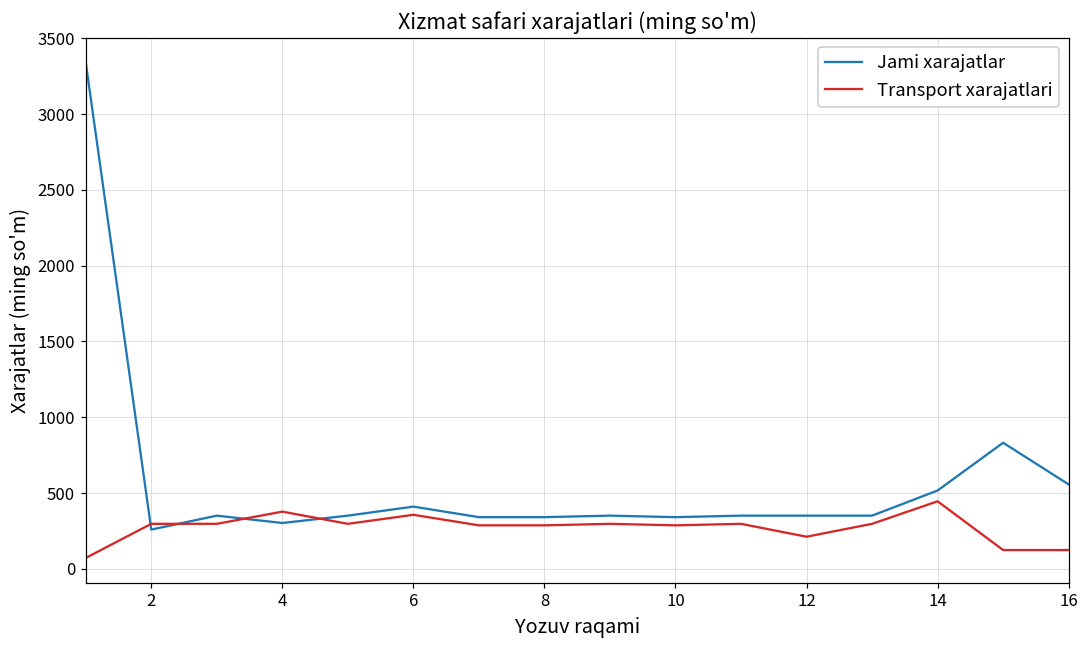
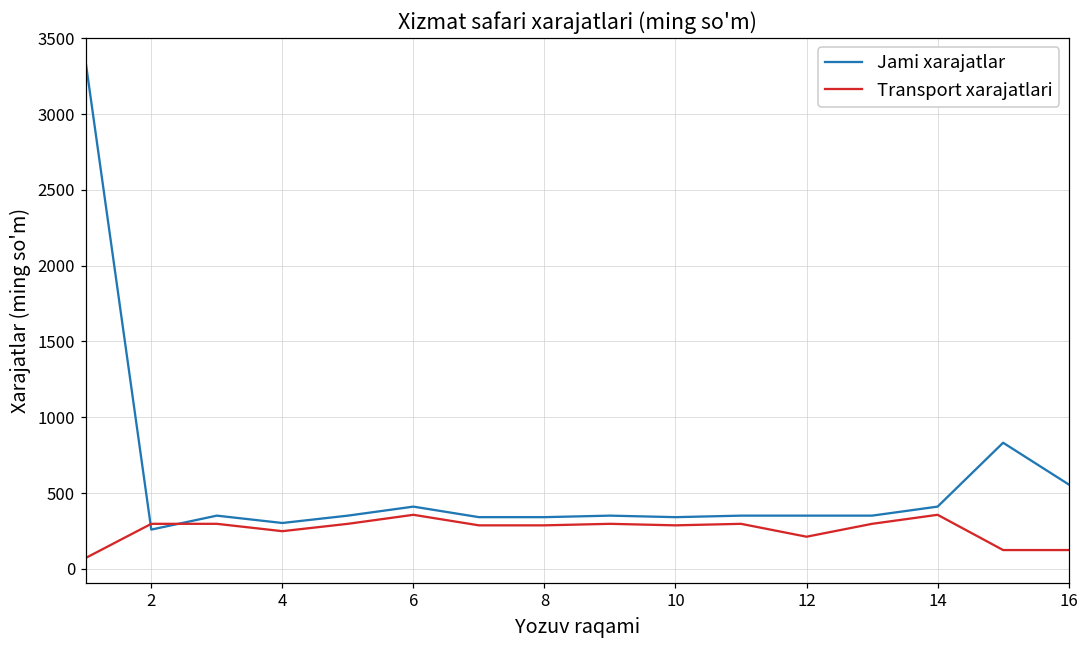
Transport xarajatlari, 4: 380 -> 250
Jami xarajatlar, 14: 520 -> 410
Transport xarajatlari, 14: 450 -> 360
